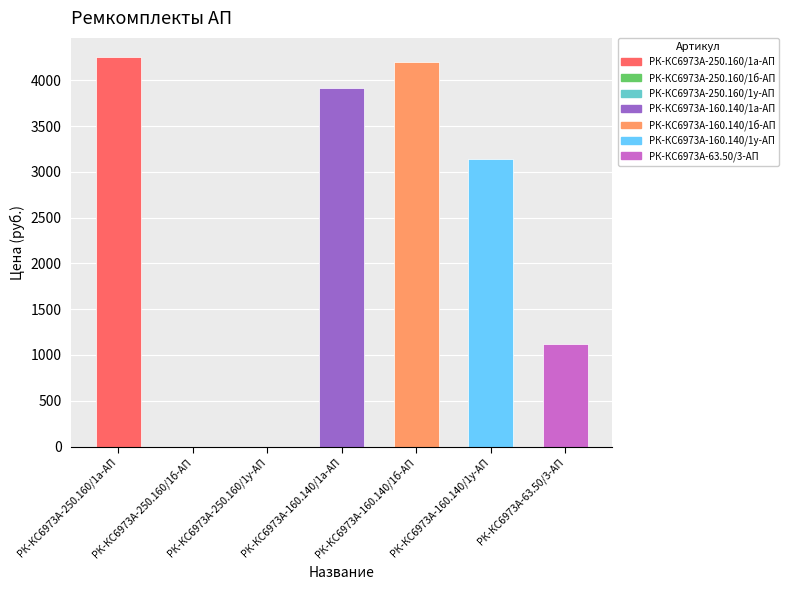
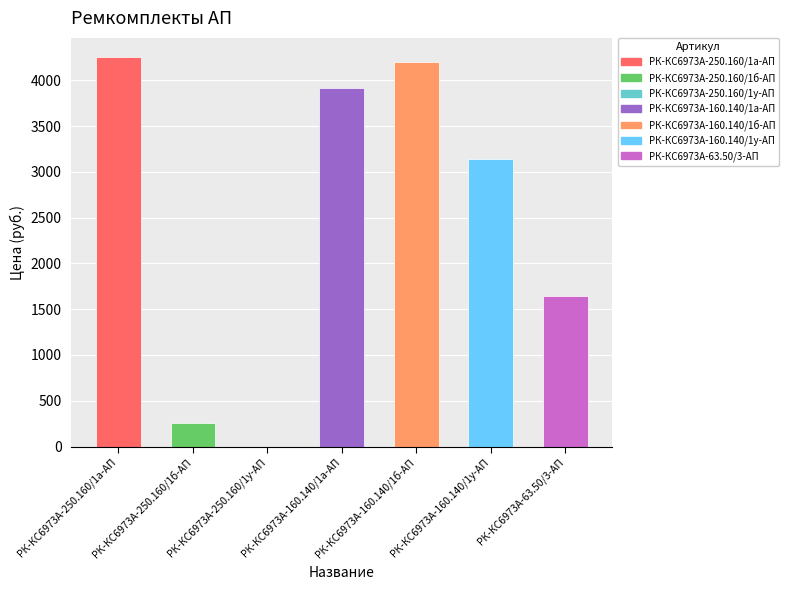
РК-КС6973А-250.160/1б-АП: 0 -> 300
РК-КС6973А-63.50/3-АП: 1100 -> 1600
